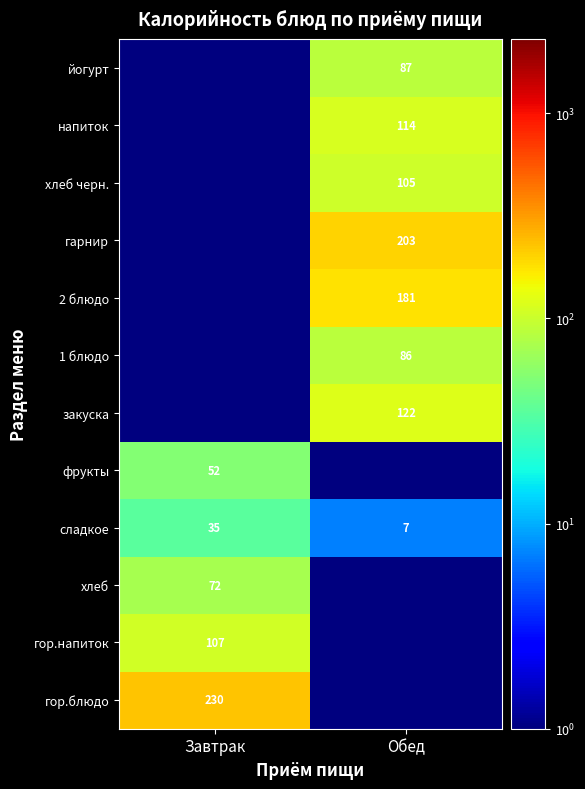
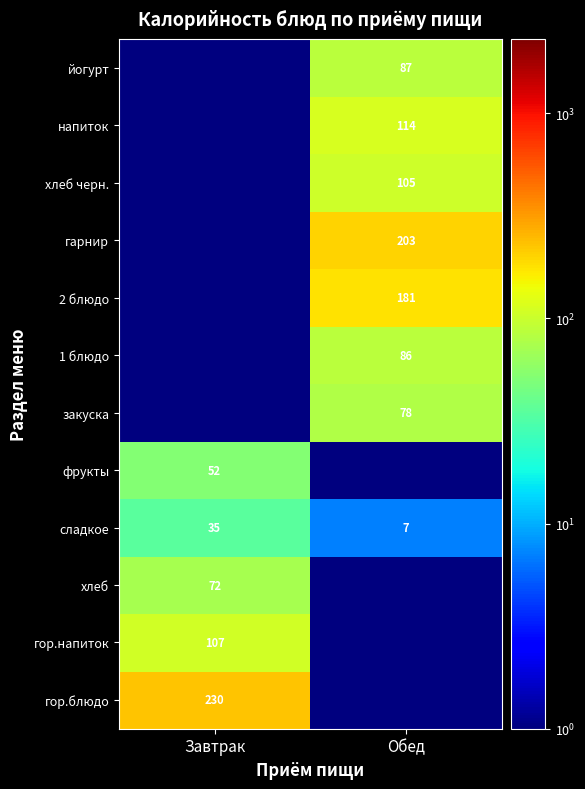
закуска, Обед: 122 -> 78
